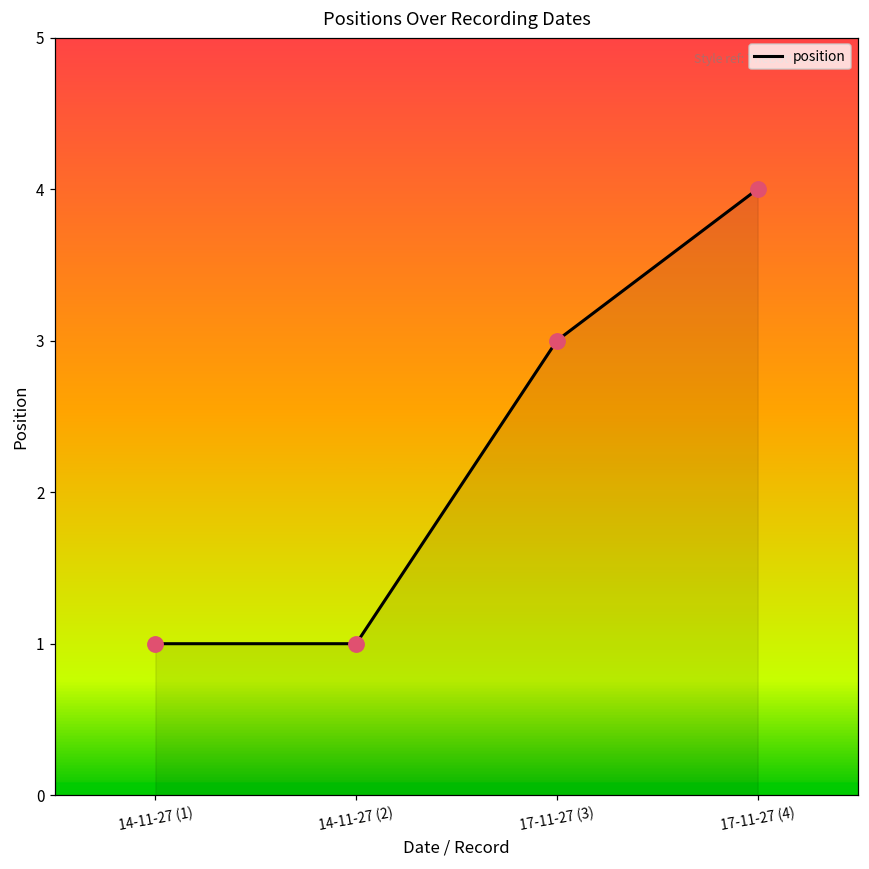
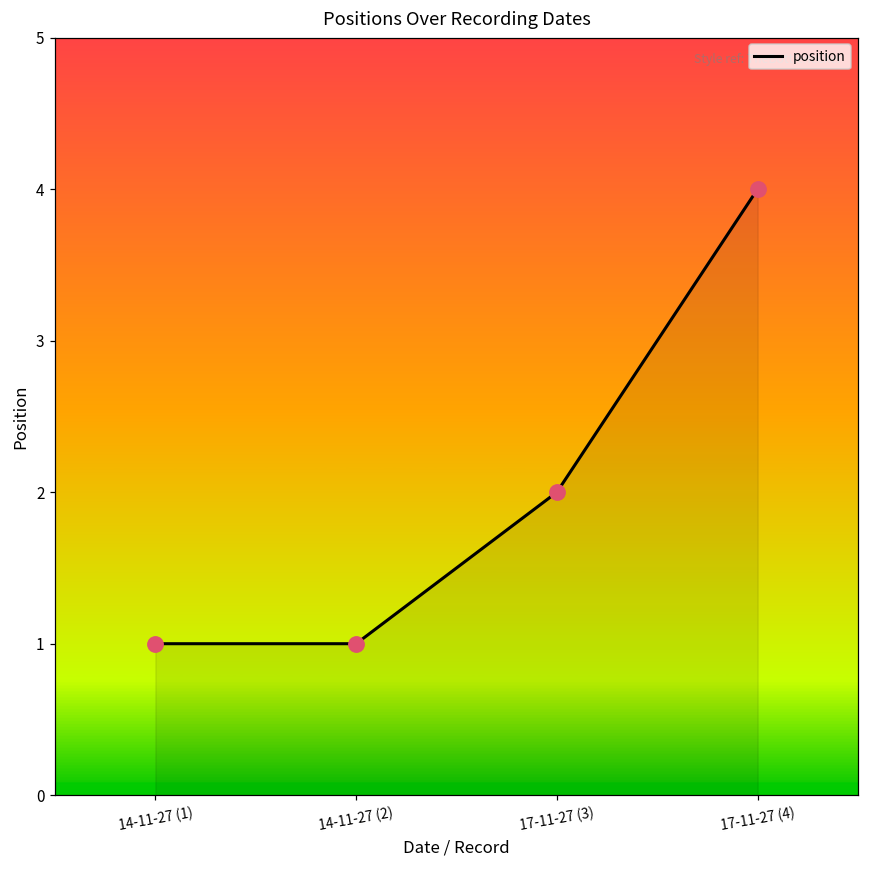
17-11-27 (3): 3 -> 2
